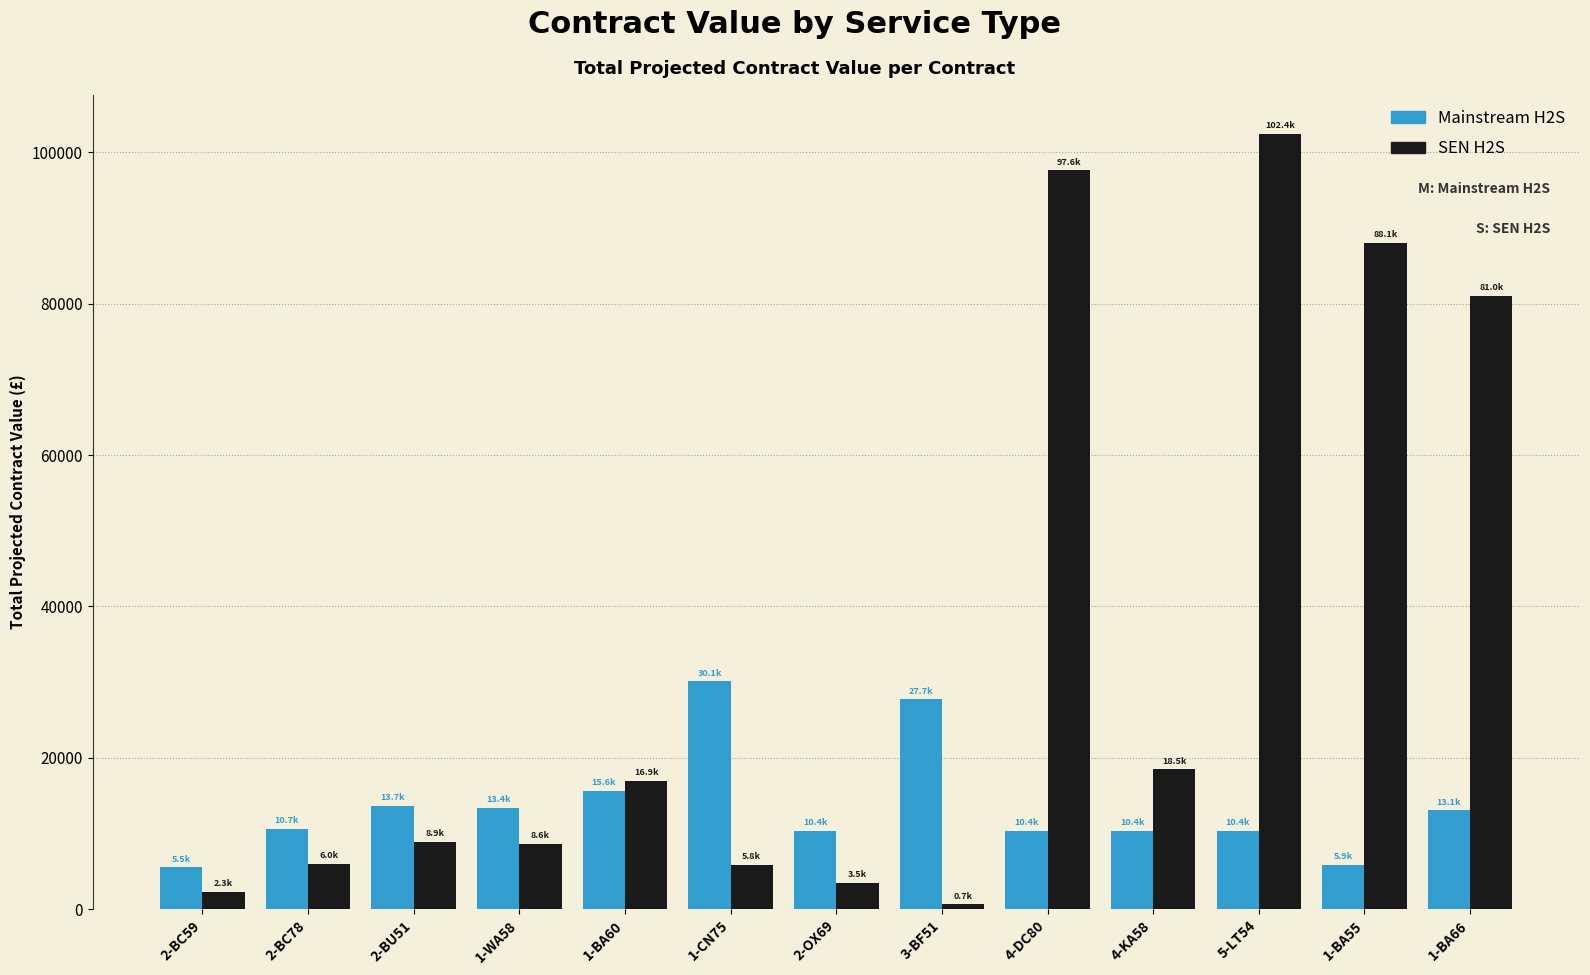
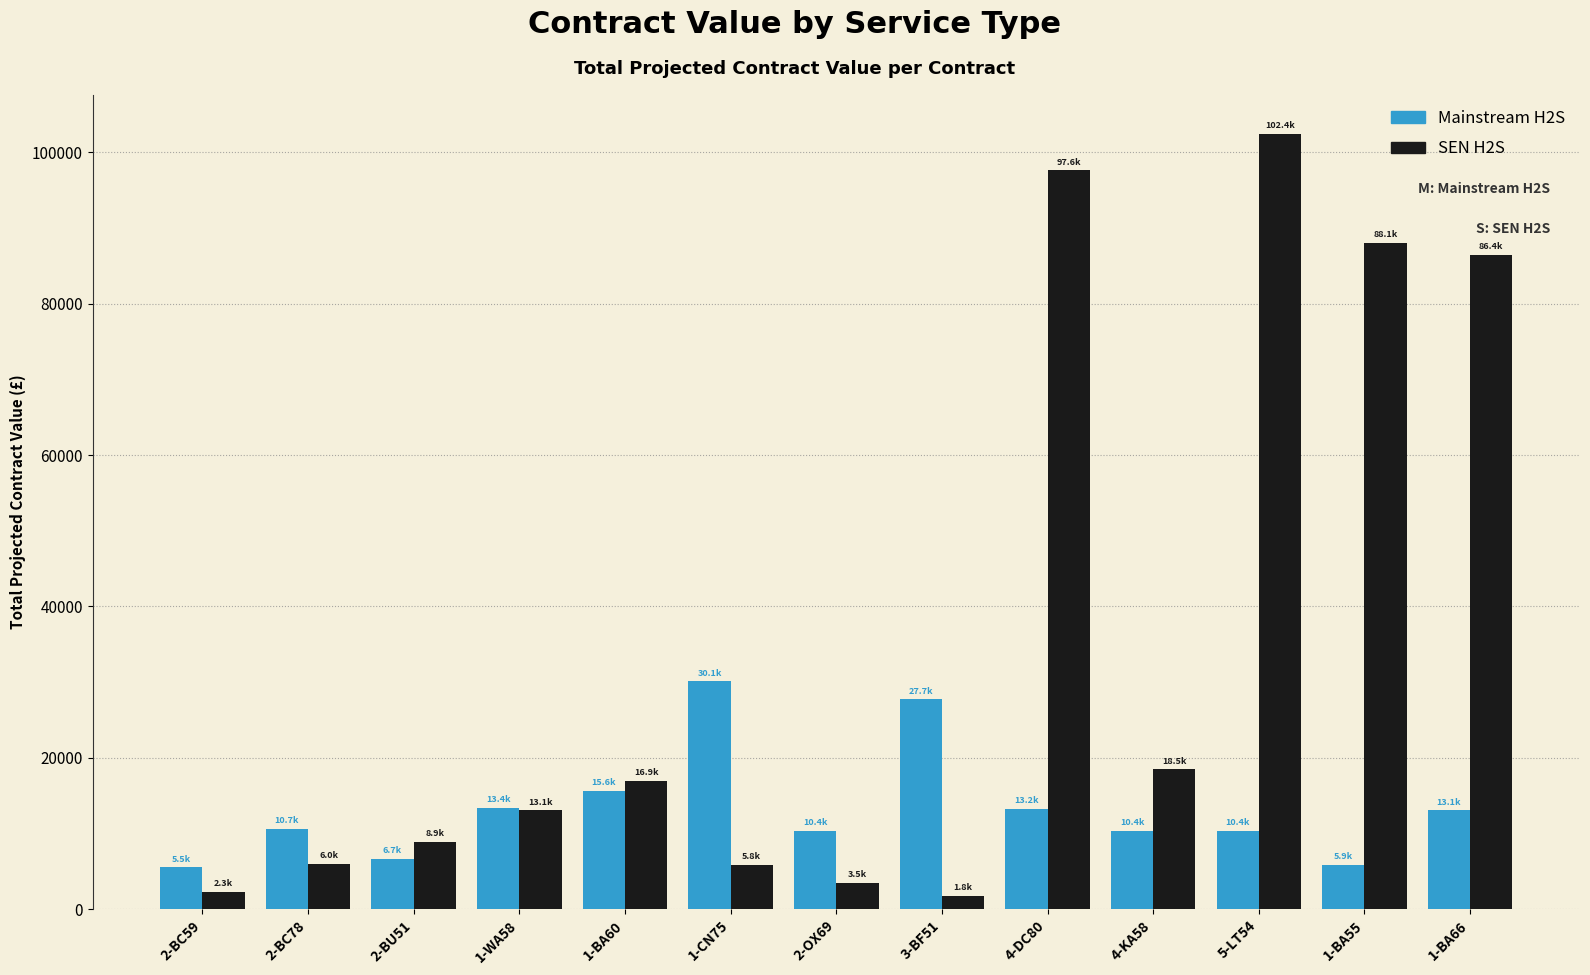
Mainstream H2S, 2-BU51: 13.7k -> 6.7k
SEN H2S, 1-WA58: 8.6k -> 13.1k
SEN H2S, 3-BF51: 0.7k -> 1.8k
Mainstream H2S, 4-DC80: 10.4k -> 13.2k
SEN H2S, 1-BA66: 81.0k -> 86.4k
